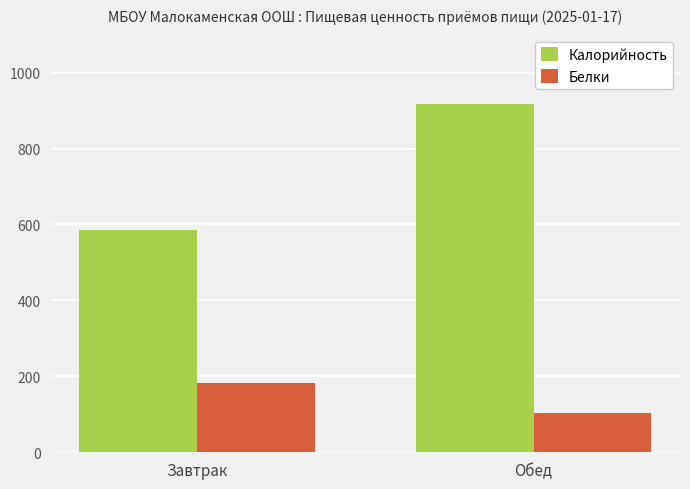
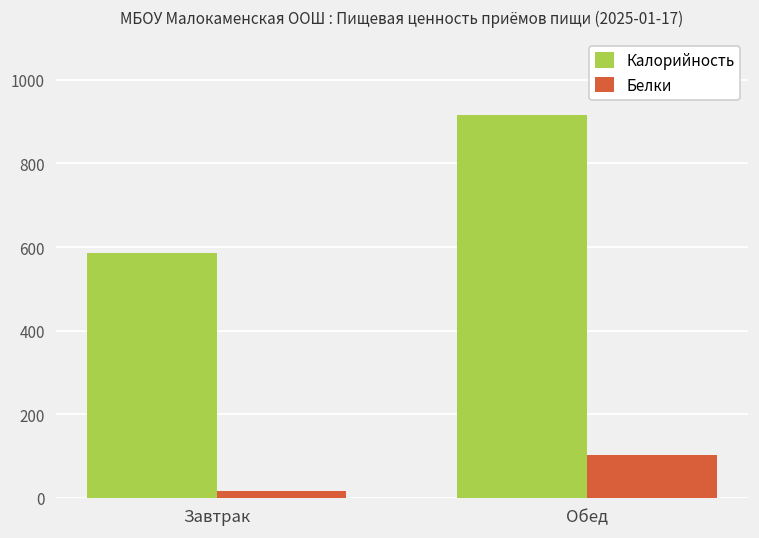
Белки, Завтрак: 180 -> 10
